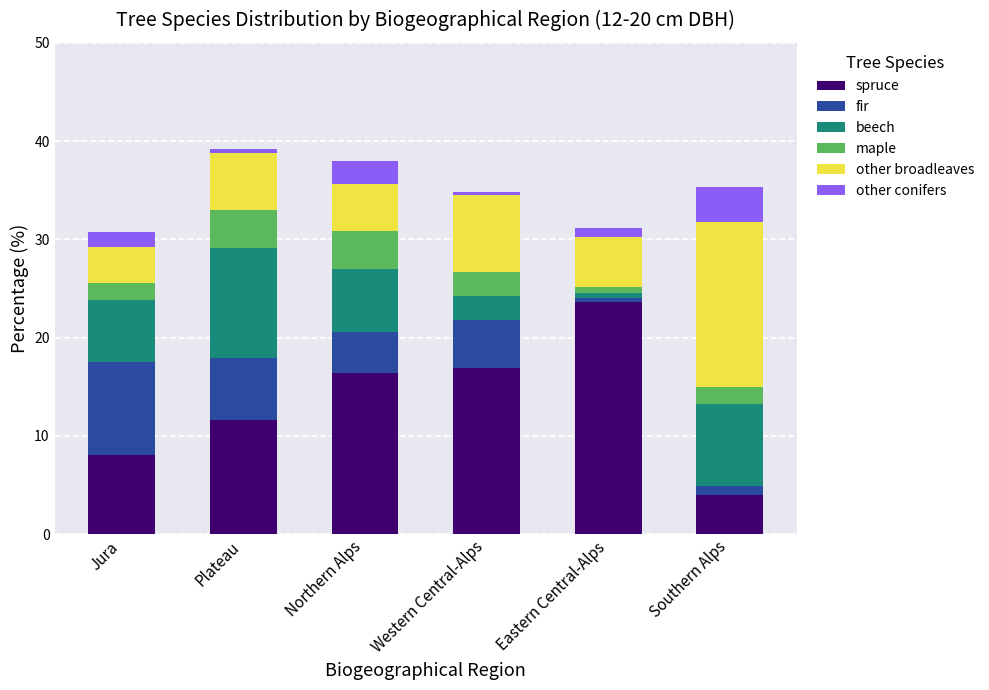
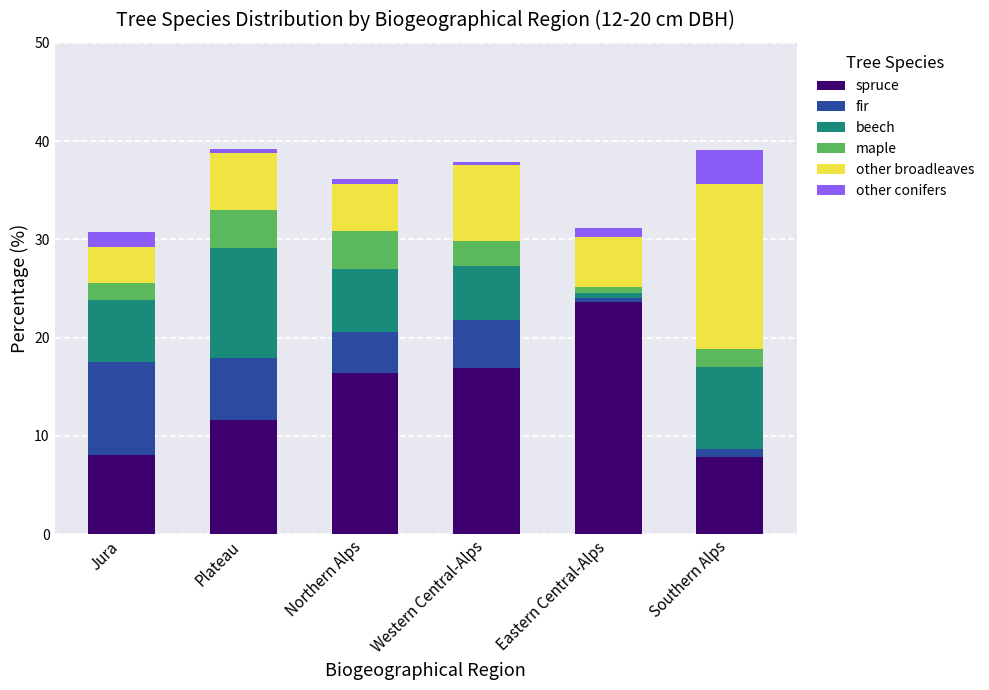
other conifers, Northern Alps: 2 -> 1
beech, Western Central-Alps: 2 -> 6
spruce, Southern Alps: 4 -> 8
